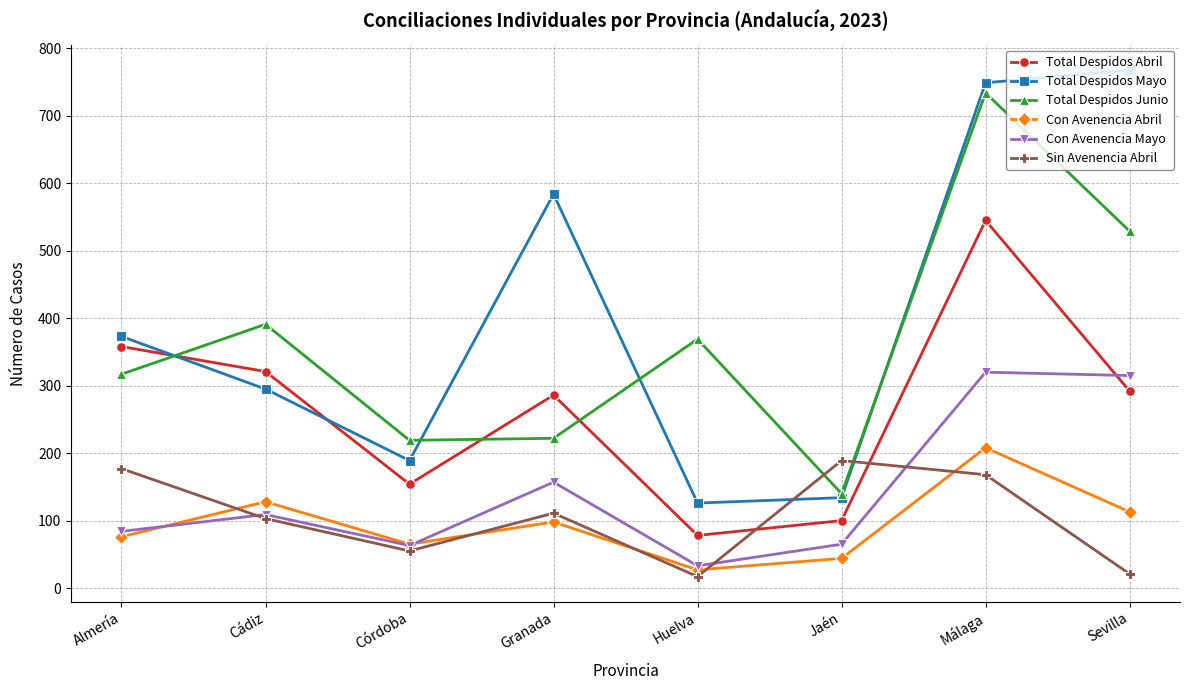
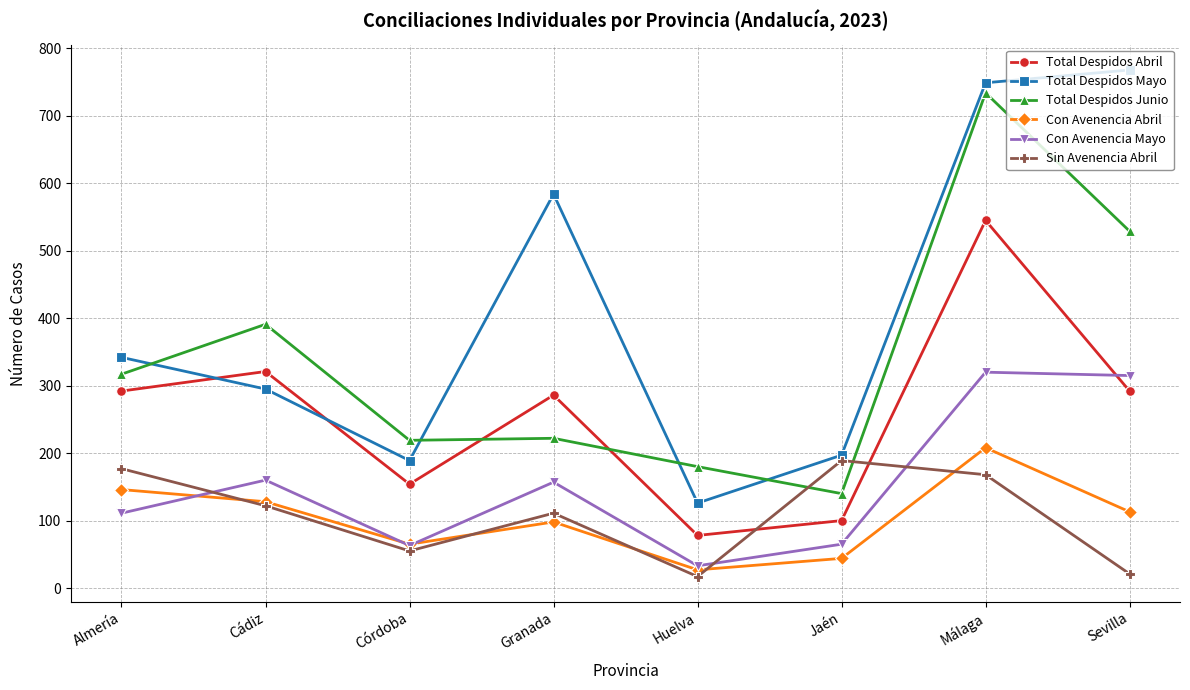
Total Despidos Abril, Almería: 360 -> 290
Total Despidos Mayo, Almería: 370 -> 340
Con Avenencia Abril, Almería: 80 -> 150
Con Avenencia Mayo, Almería: 80 -> 110
Con Avenencia Mayo, Cádiz: 110 -> 160
Sin Avenencia Abril, Cádiz: 100 -> 120
Total Despidos Junio, Huelva: 370 -> 180
Total Despidos Mayo, Jaén: 130 -> 200
